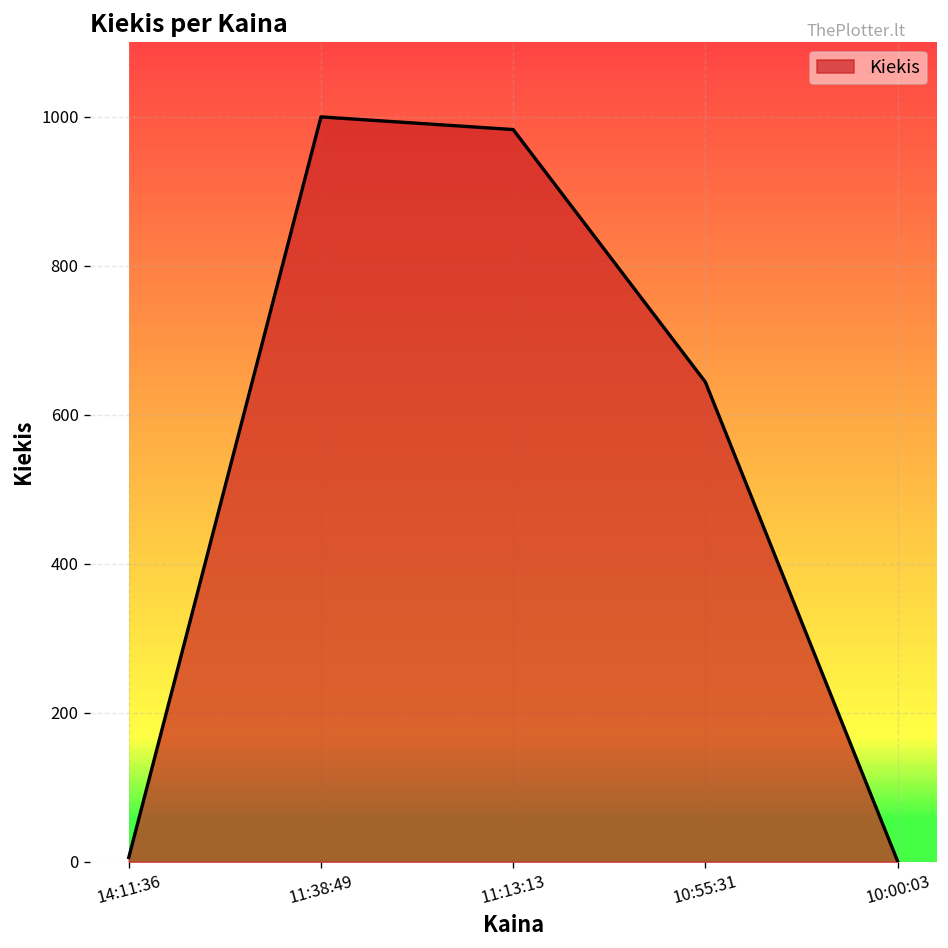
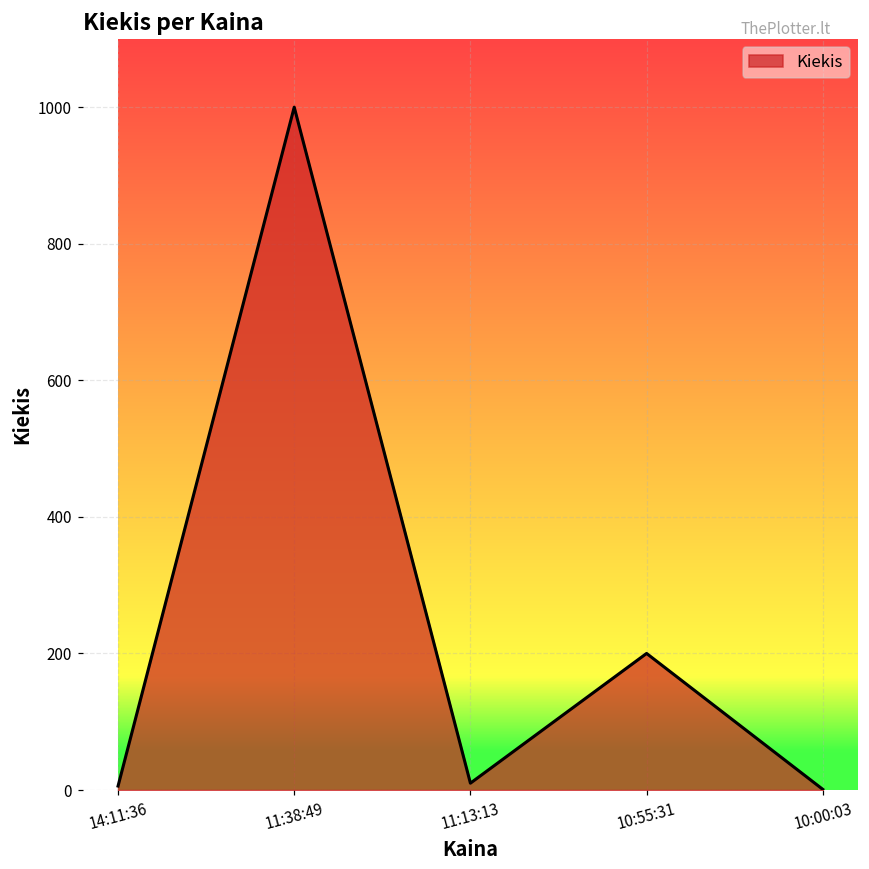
11:13:13: 980 -> 10
10:55:31: 640 -> 200
